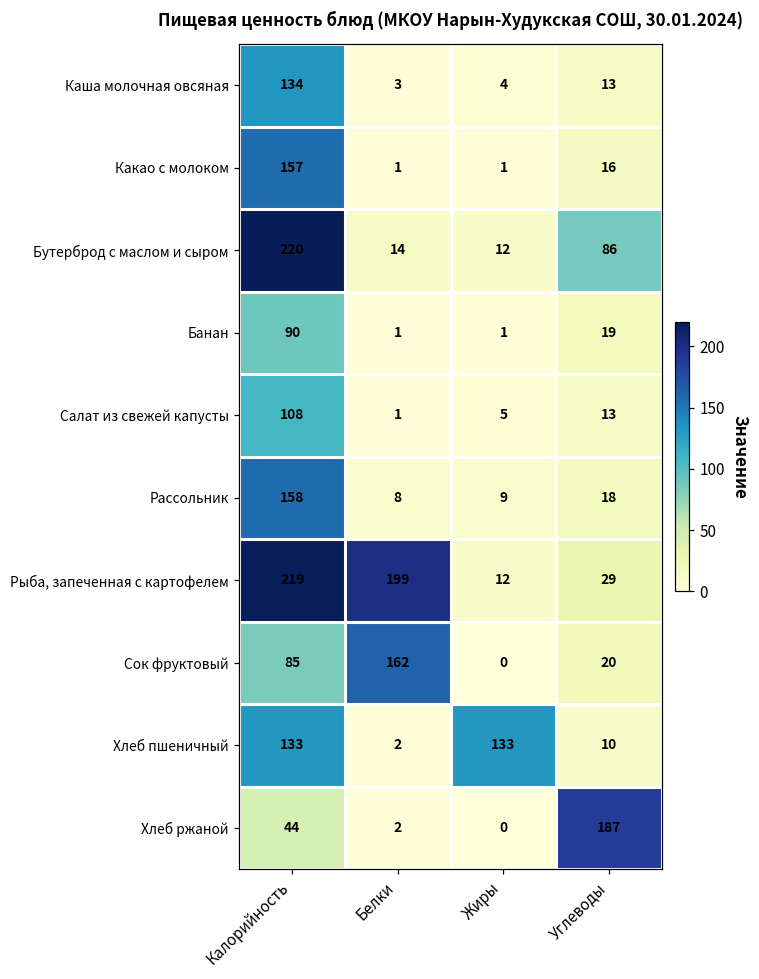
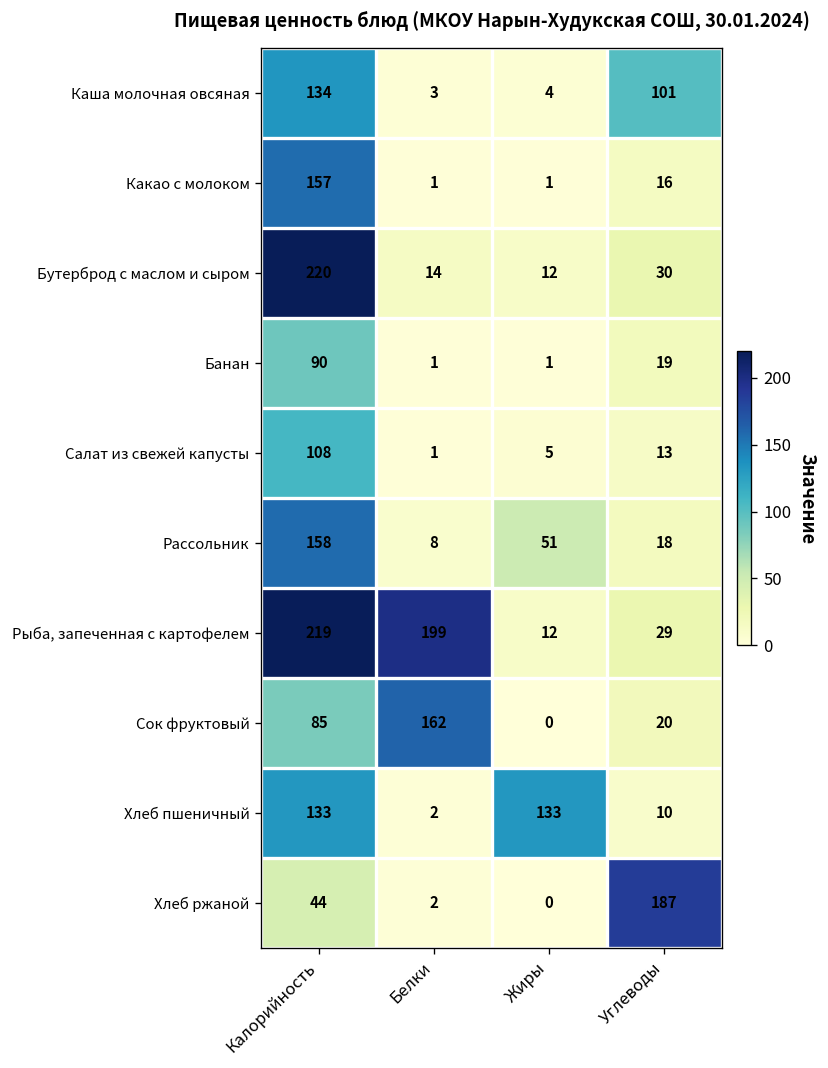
Каша молочная овсяная, Углеводы: 13 -> 101
Бутерброд с маслом и сыром, Углеводы: 86 -> 30
Рассольник, Жиры: 9 -> 51
